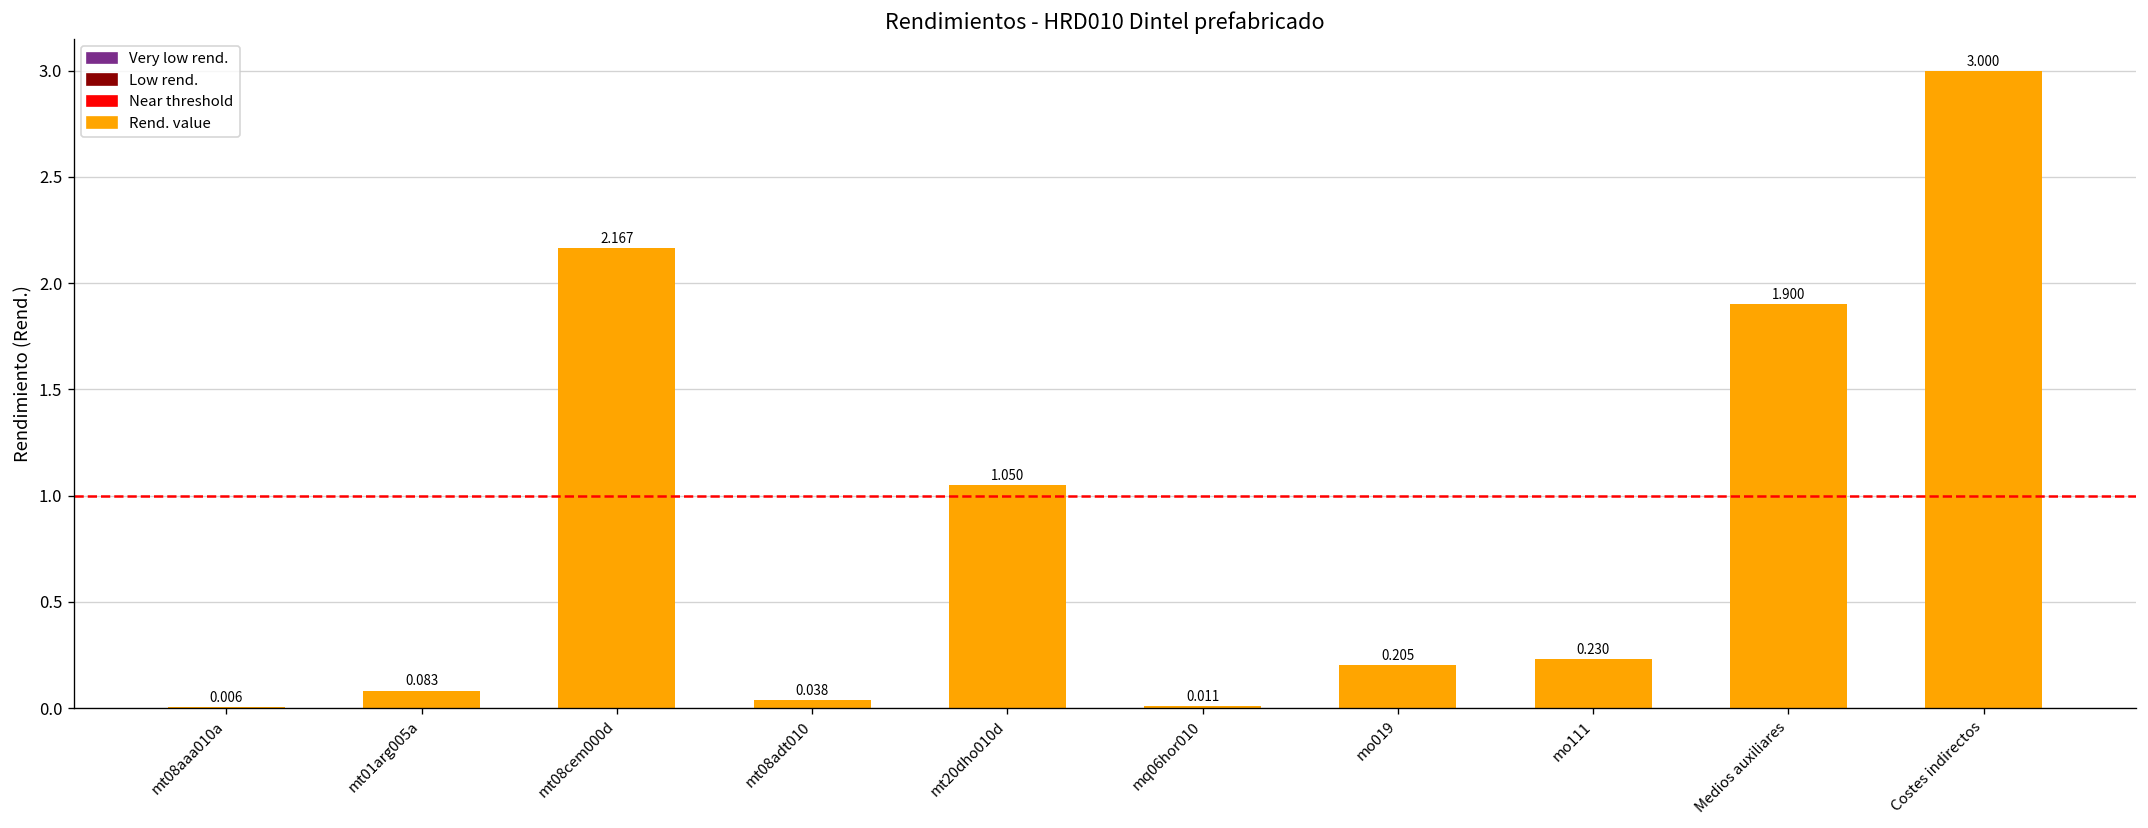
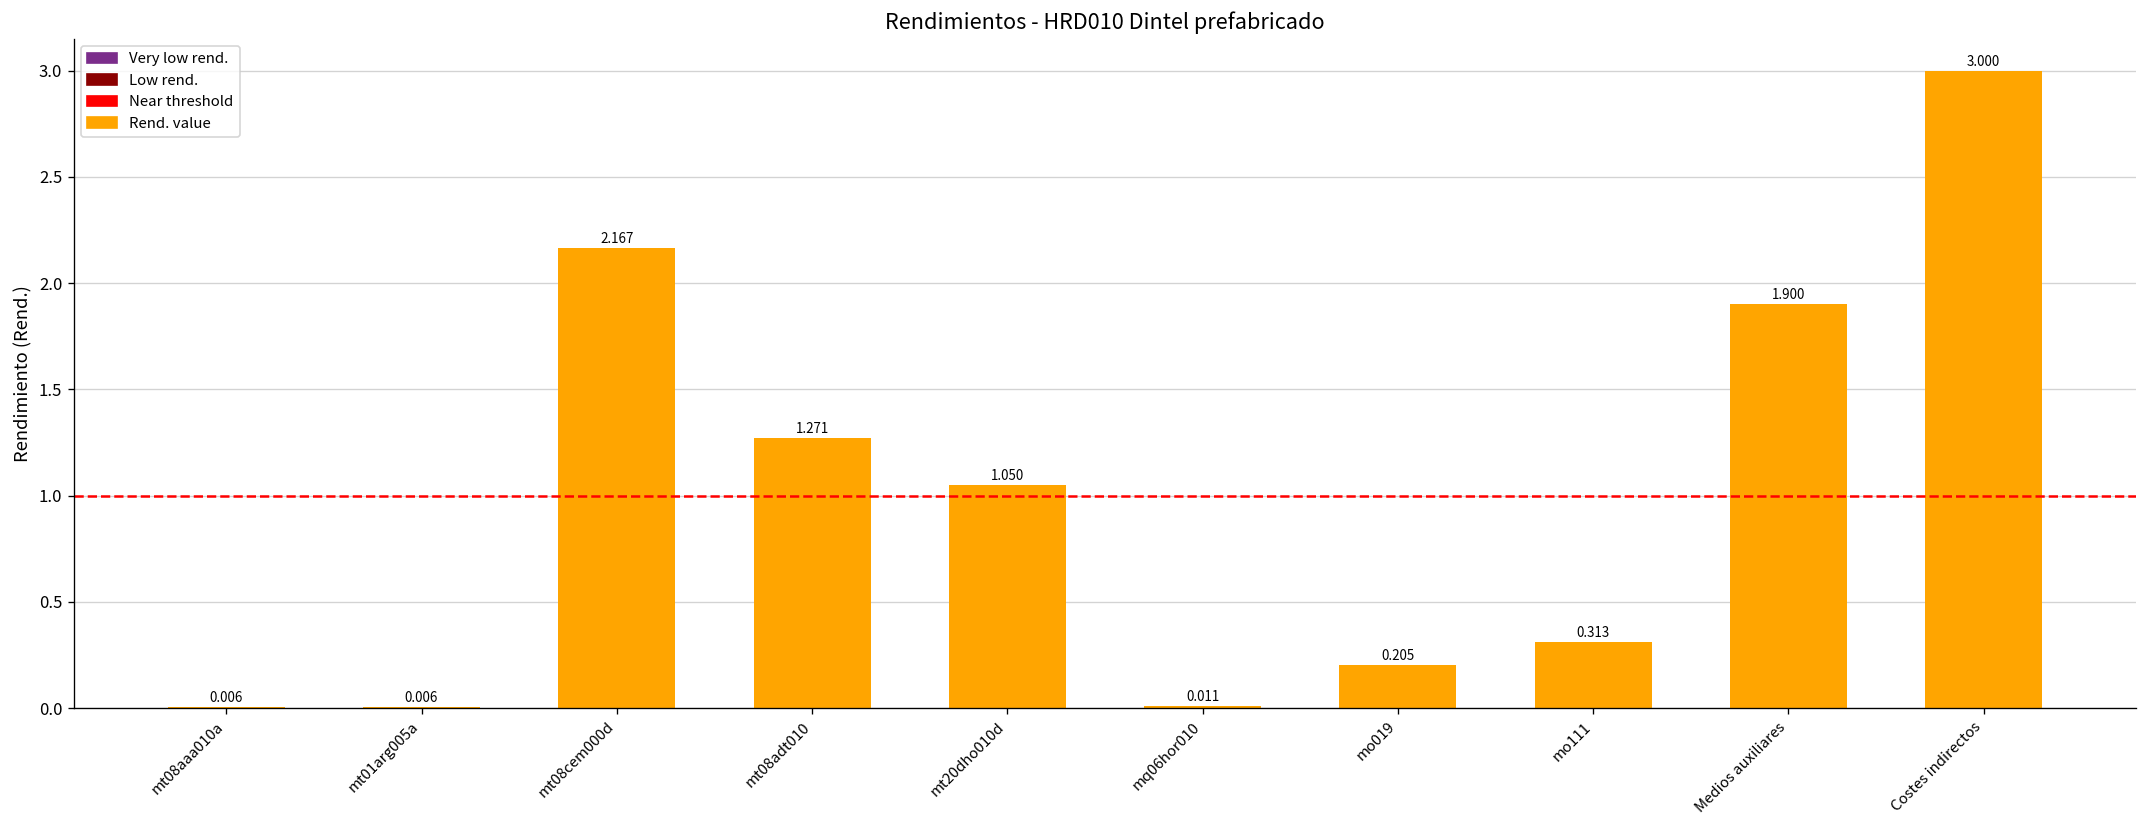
mt01arg005a: 0.083 -> 0.006
mt08adt010: 0.038 -> 1.271
mo111: 0.230 -> 0.313
